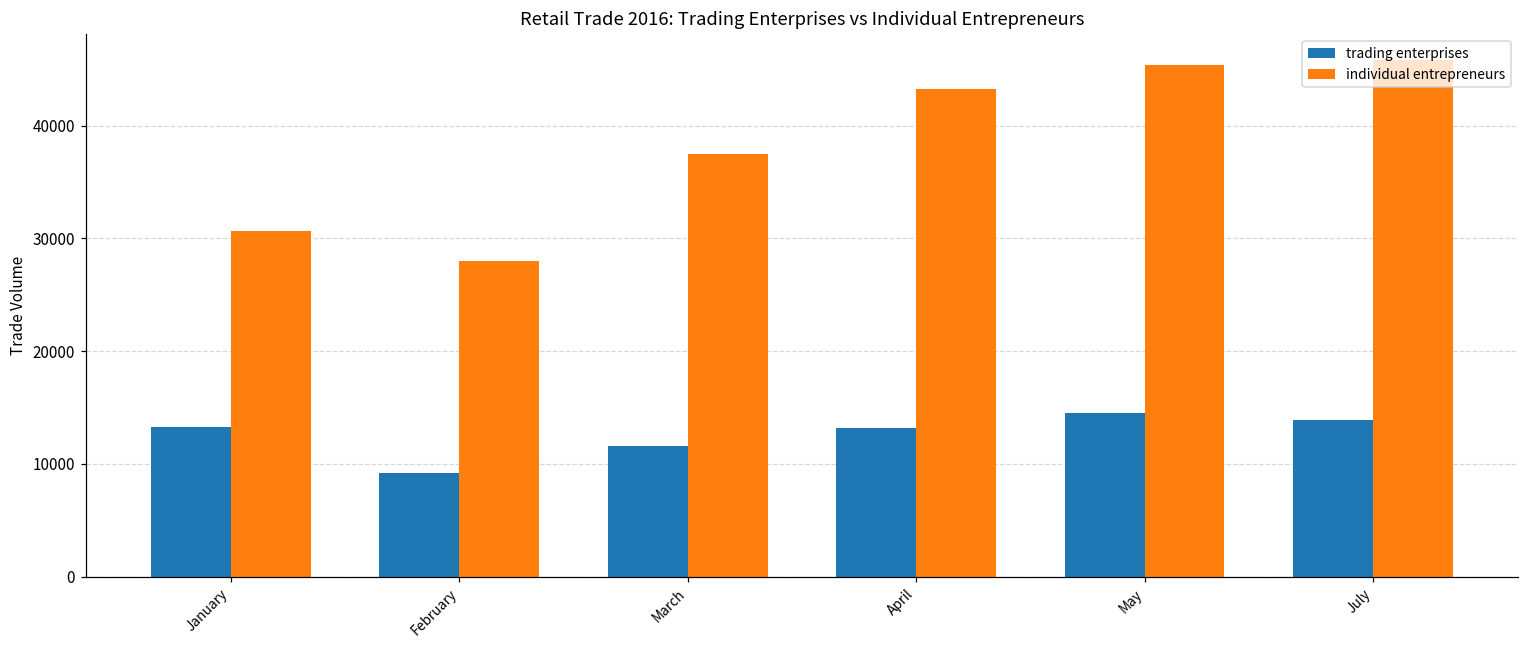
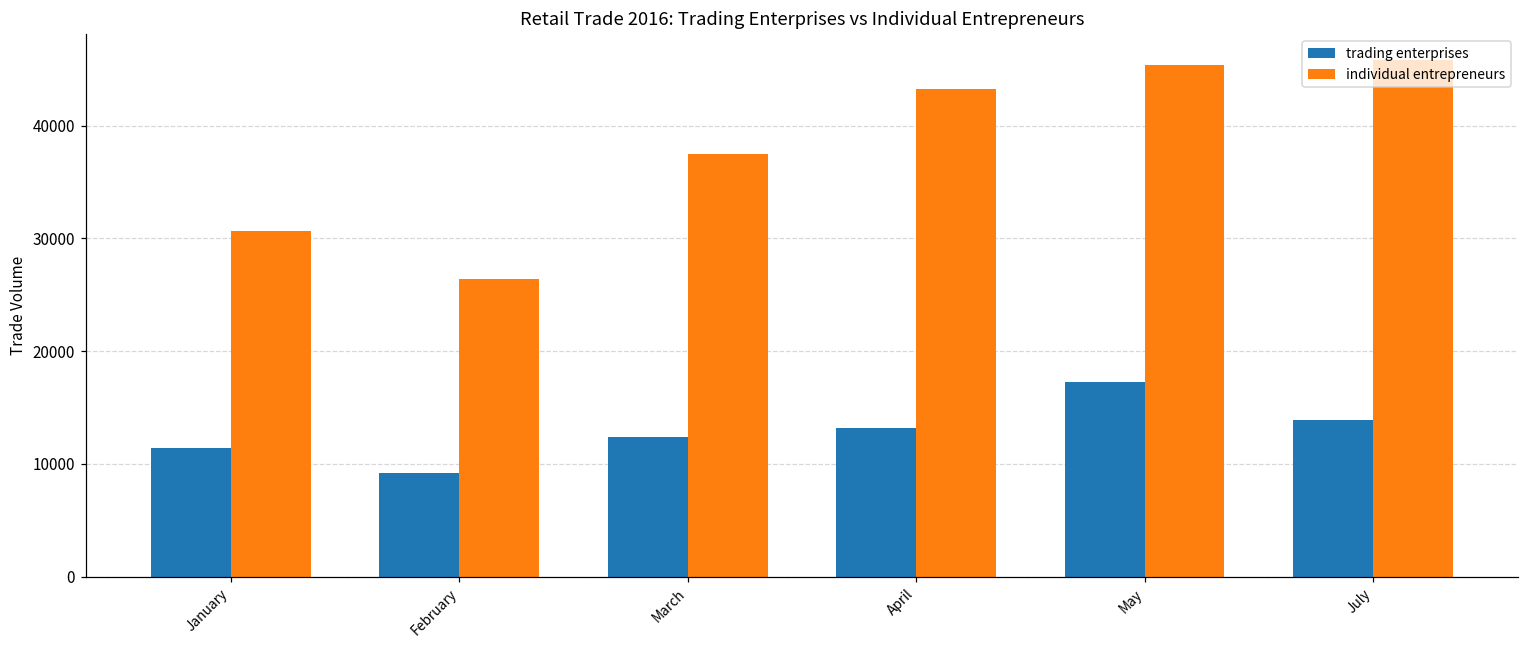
trading enterprises, January: 13300 -> 11400
individual entrepreneurs, February: 28000 -> 26400
trading enterprises, March: 11600 -> 12400
trading enterprises, May: 14500 -> 17200
